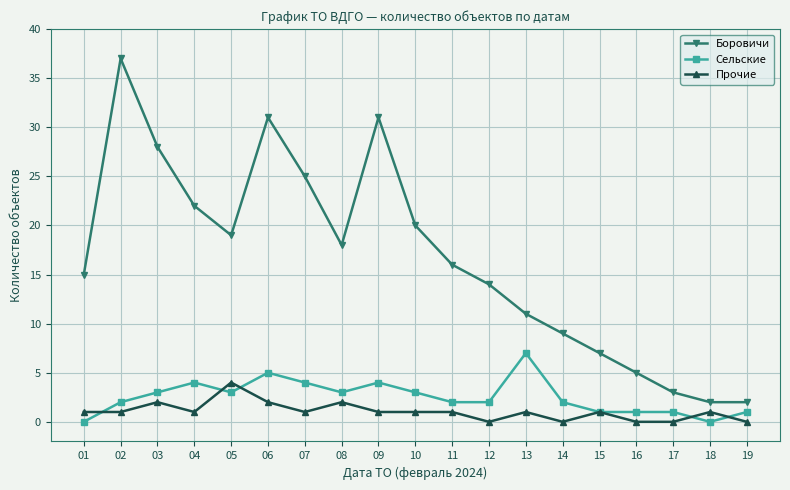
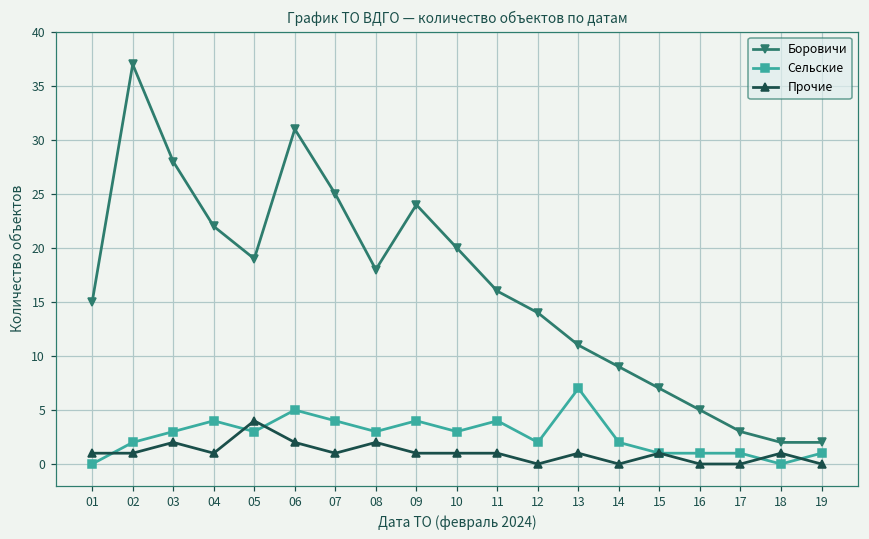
Боровичи, 09: 31 -> 24
Сельские, 11: 2 -> 4
